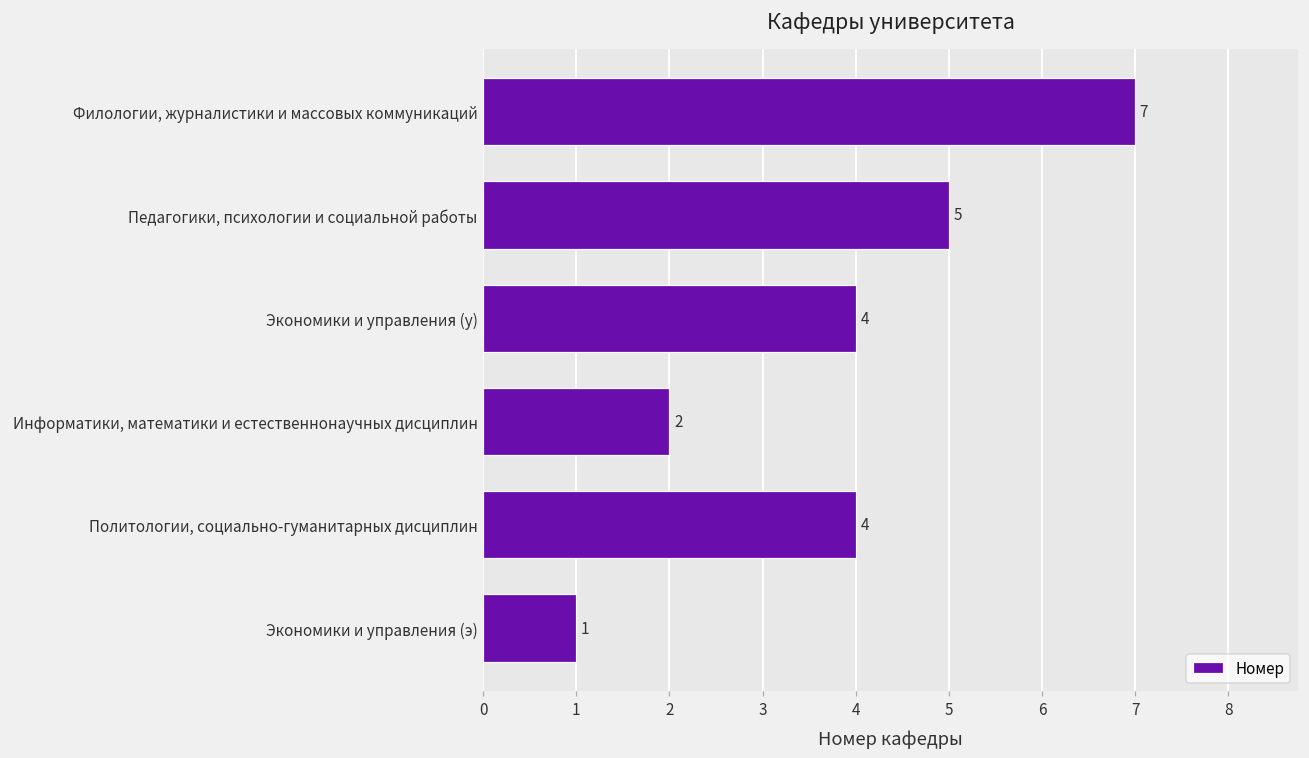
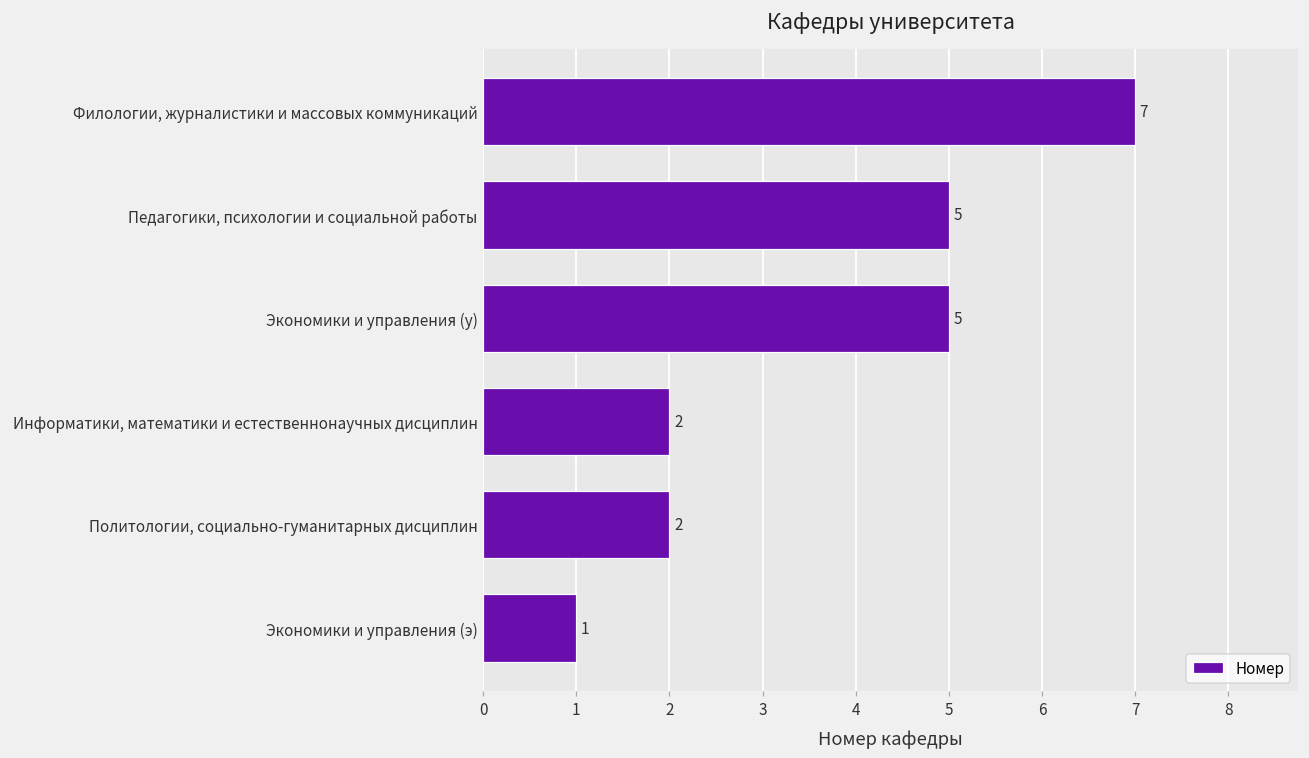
Экономики и управления (у): 4 -> 5
Политологии, социально-гуманитарных дисциплин: 4 -> 2
